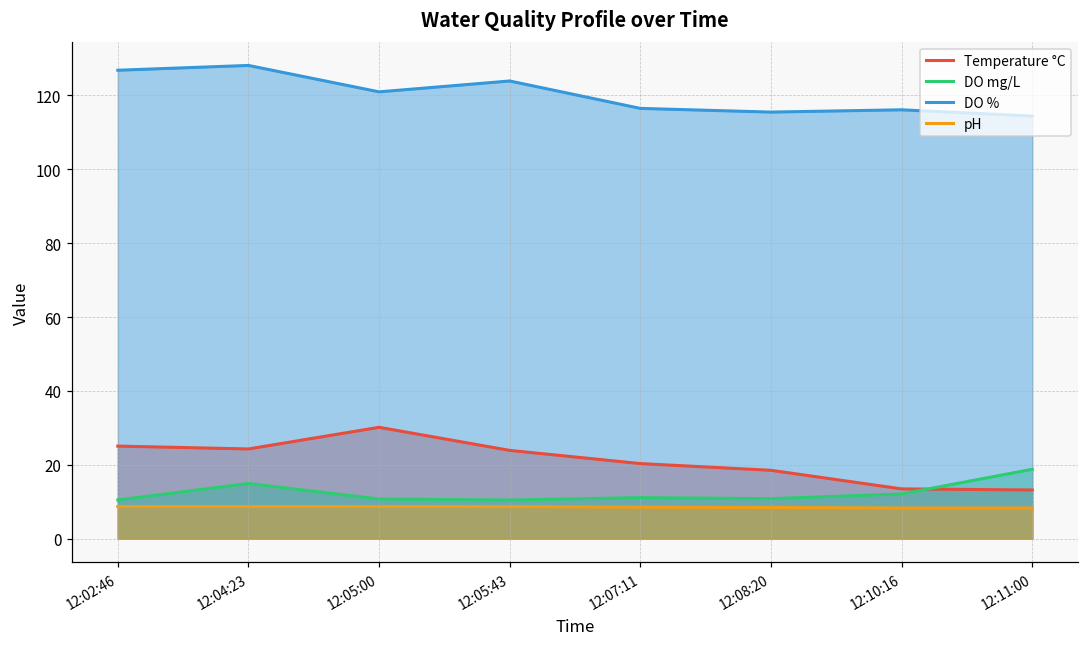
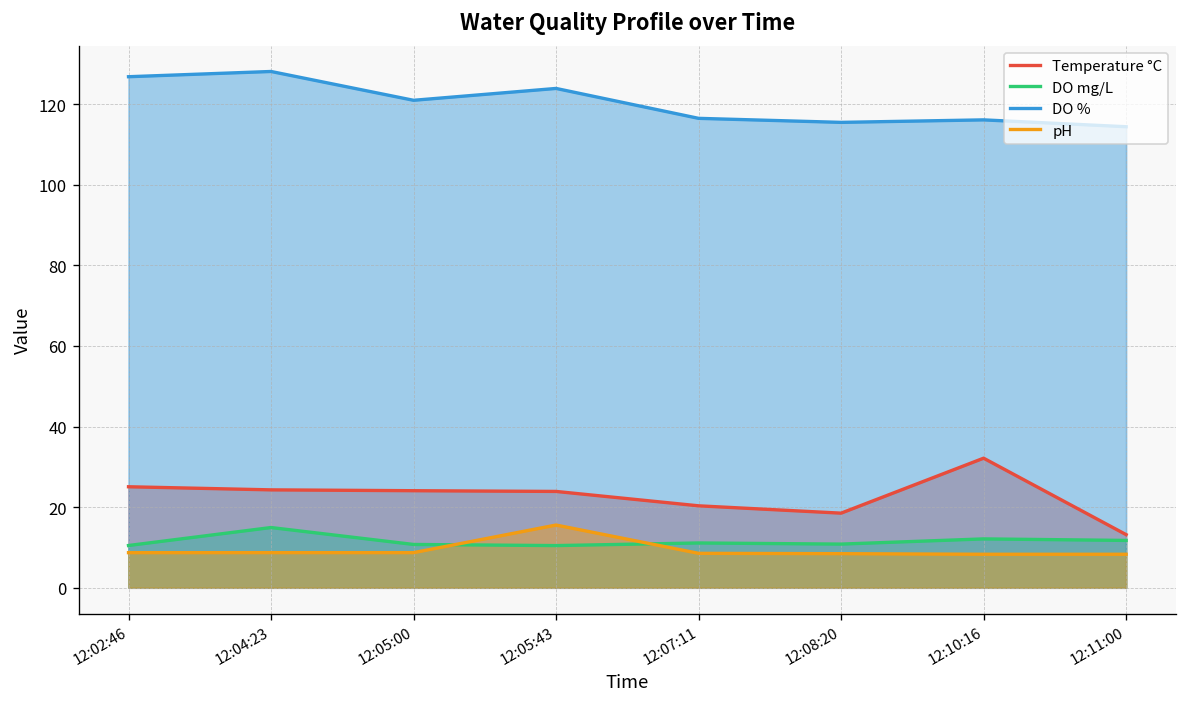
Temperature °C, 12:05:00: 30 -> 24
pH, 12:05:43: 9 -> 16
Temperature °C, 12:10:16: 13 -> 32
DO mg/L, 12:11:00: 19 -> 12
